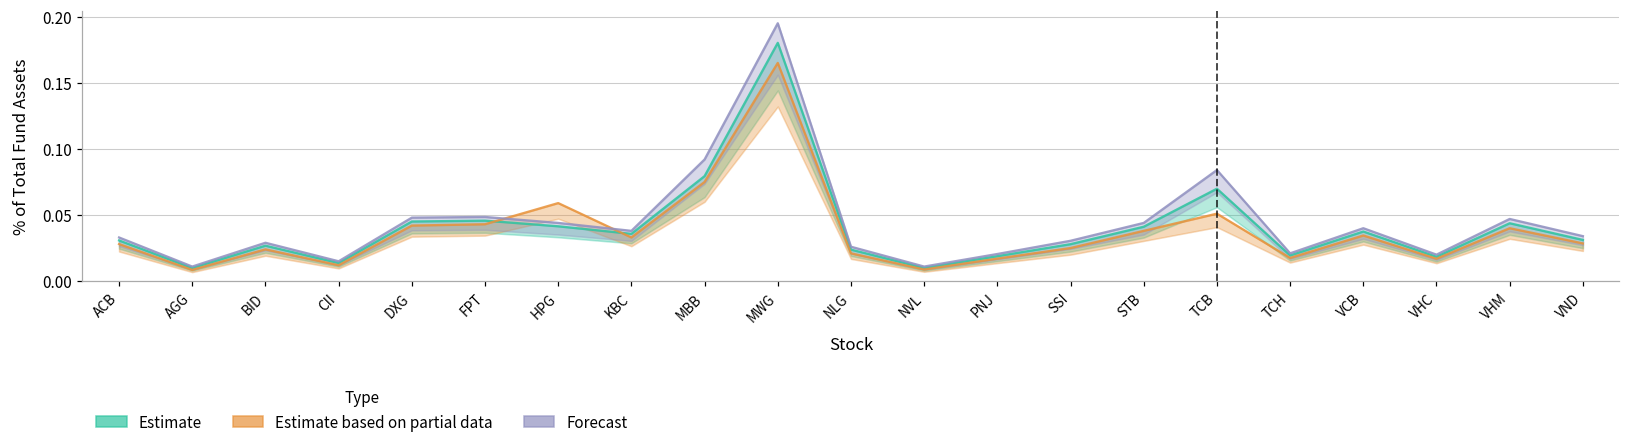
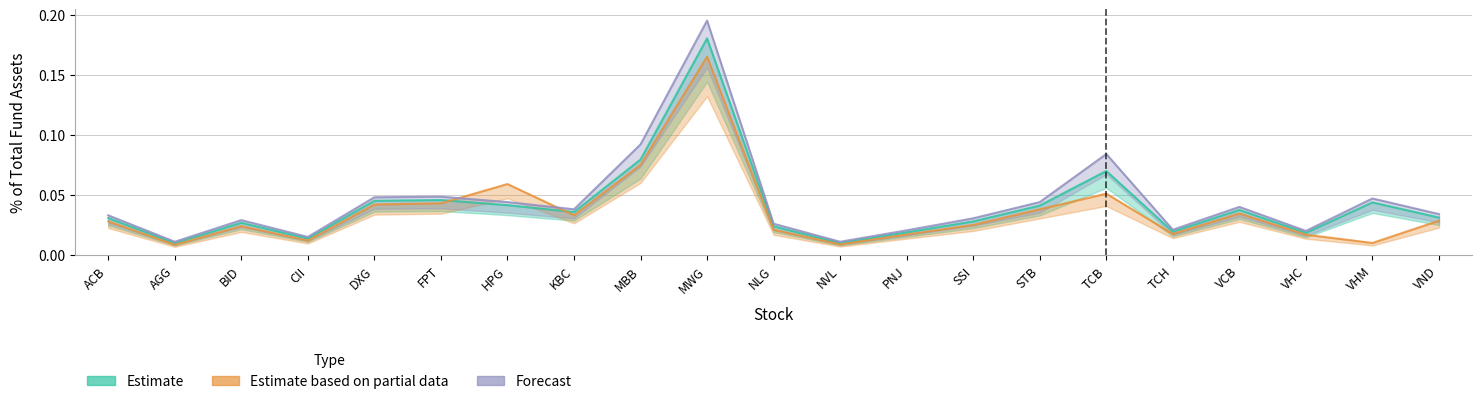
Estimate based on partial data, VHM: 0.04 -> 0.01
